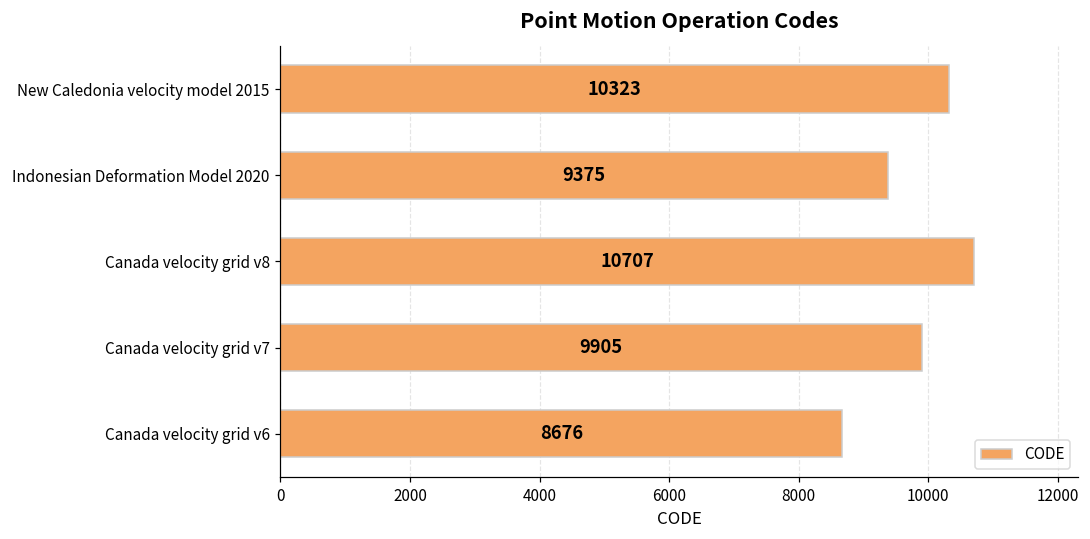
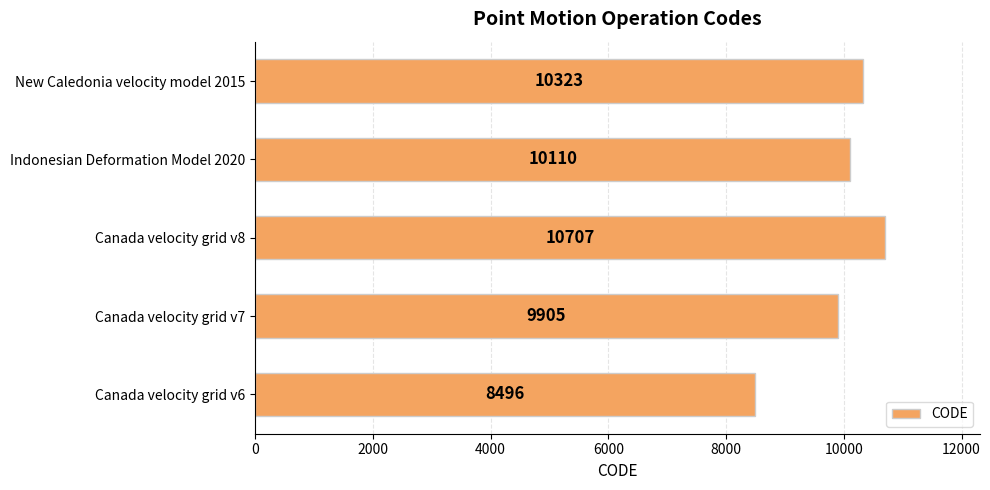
Indonesian Deformation Model 2020: 9375 -> 10110
Canada velocity grid v6: 8676 -> 8496
